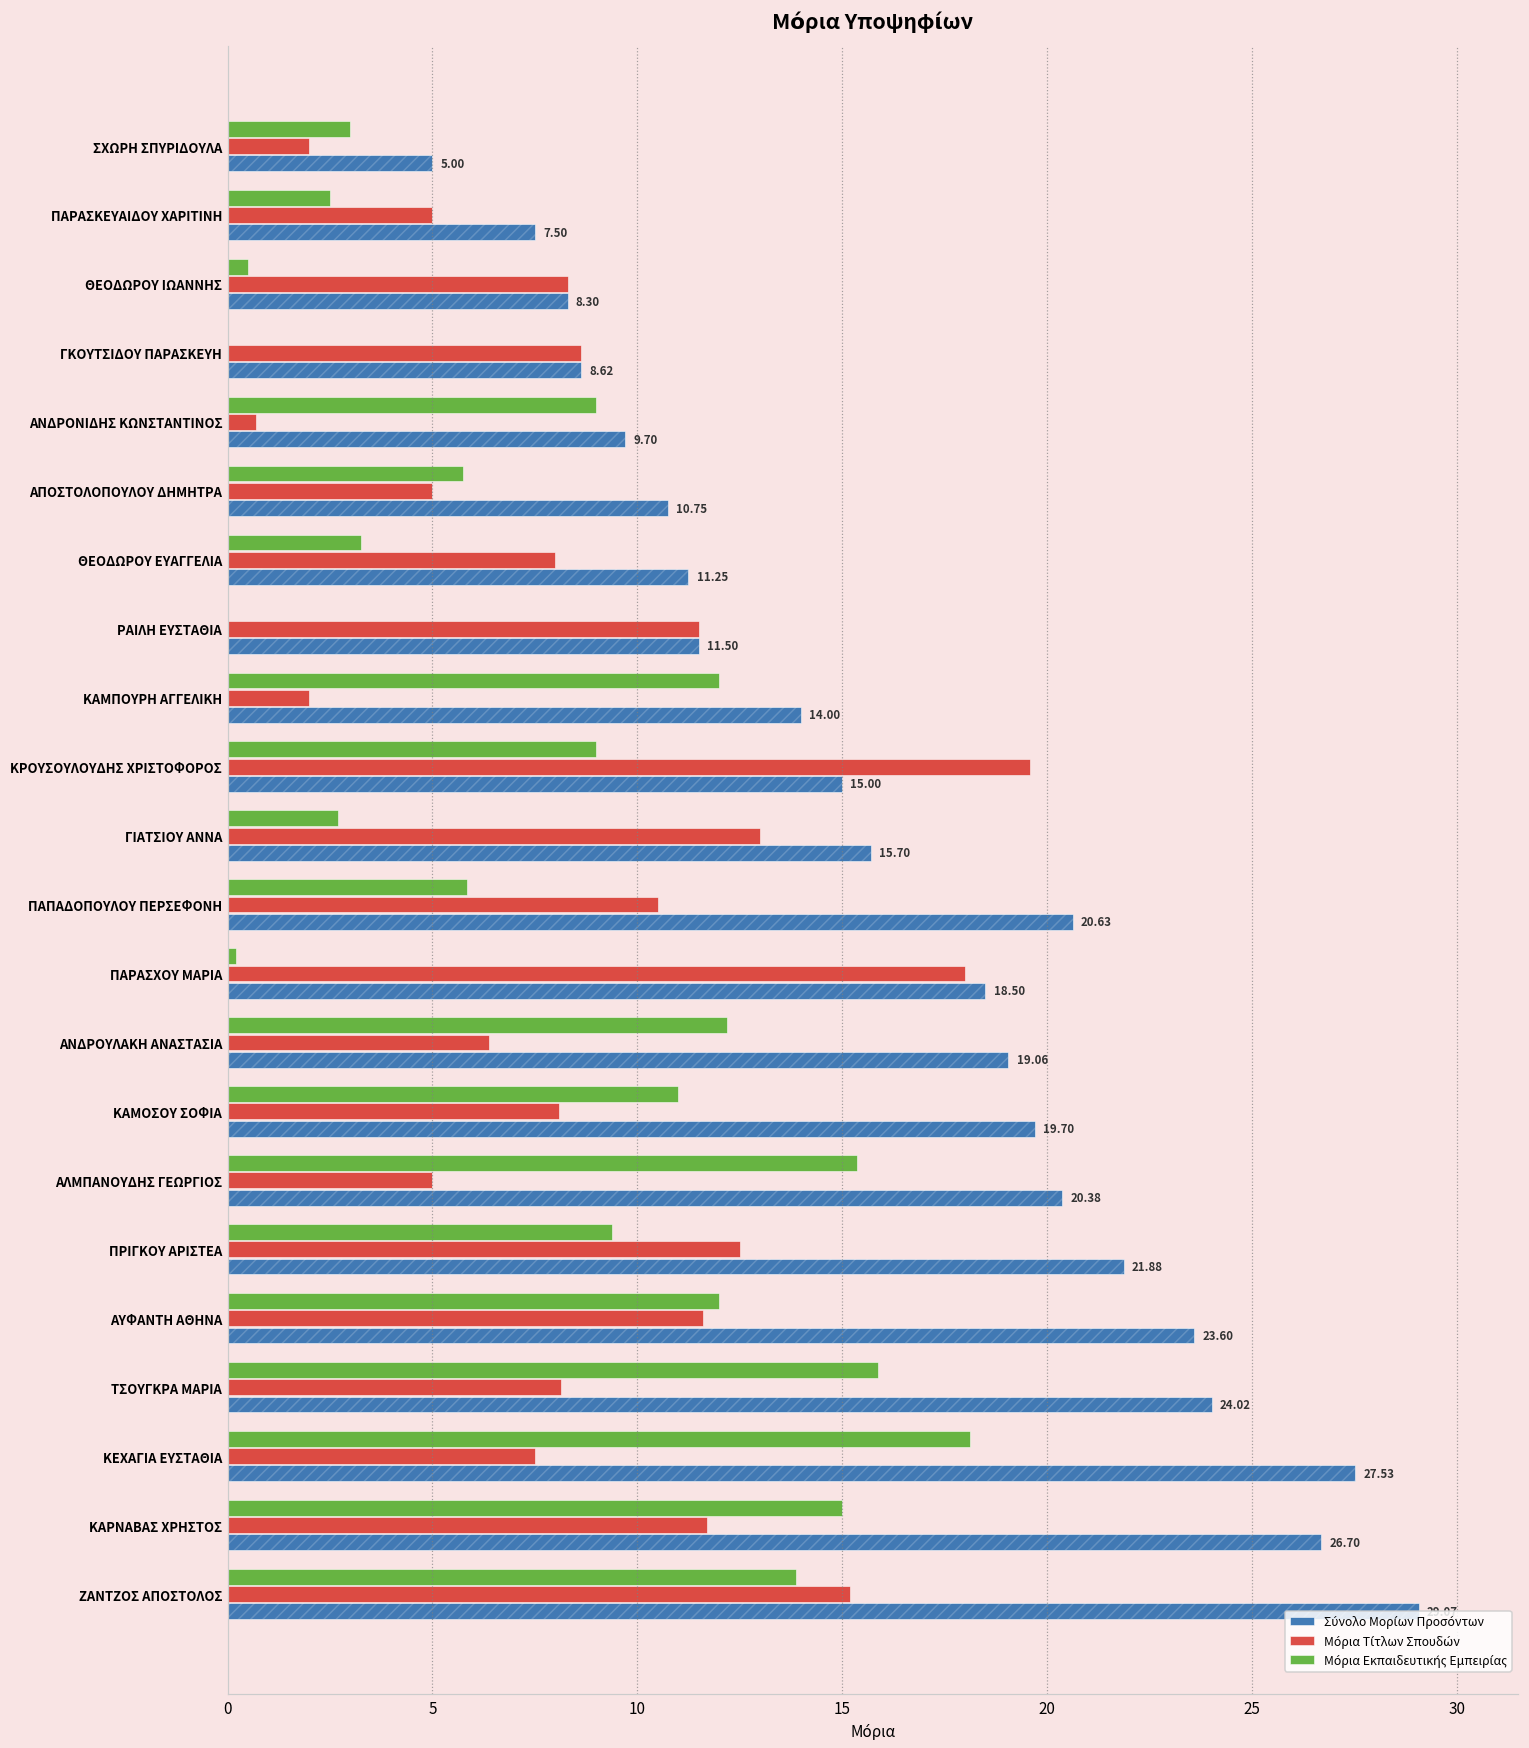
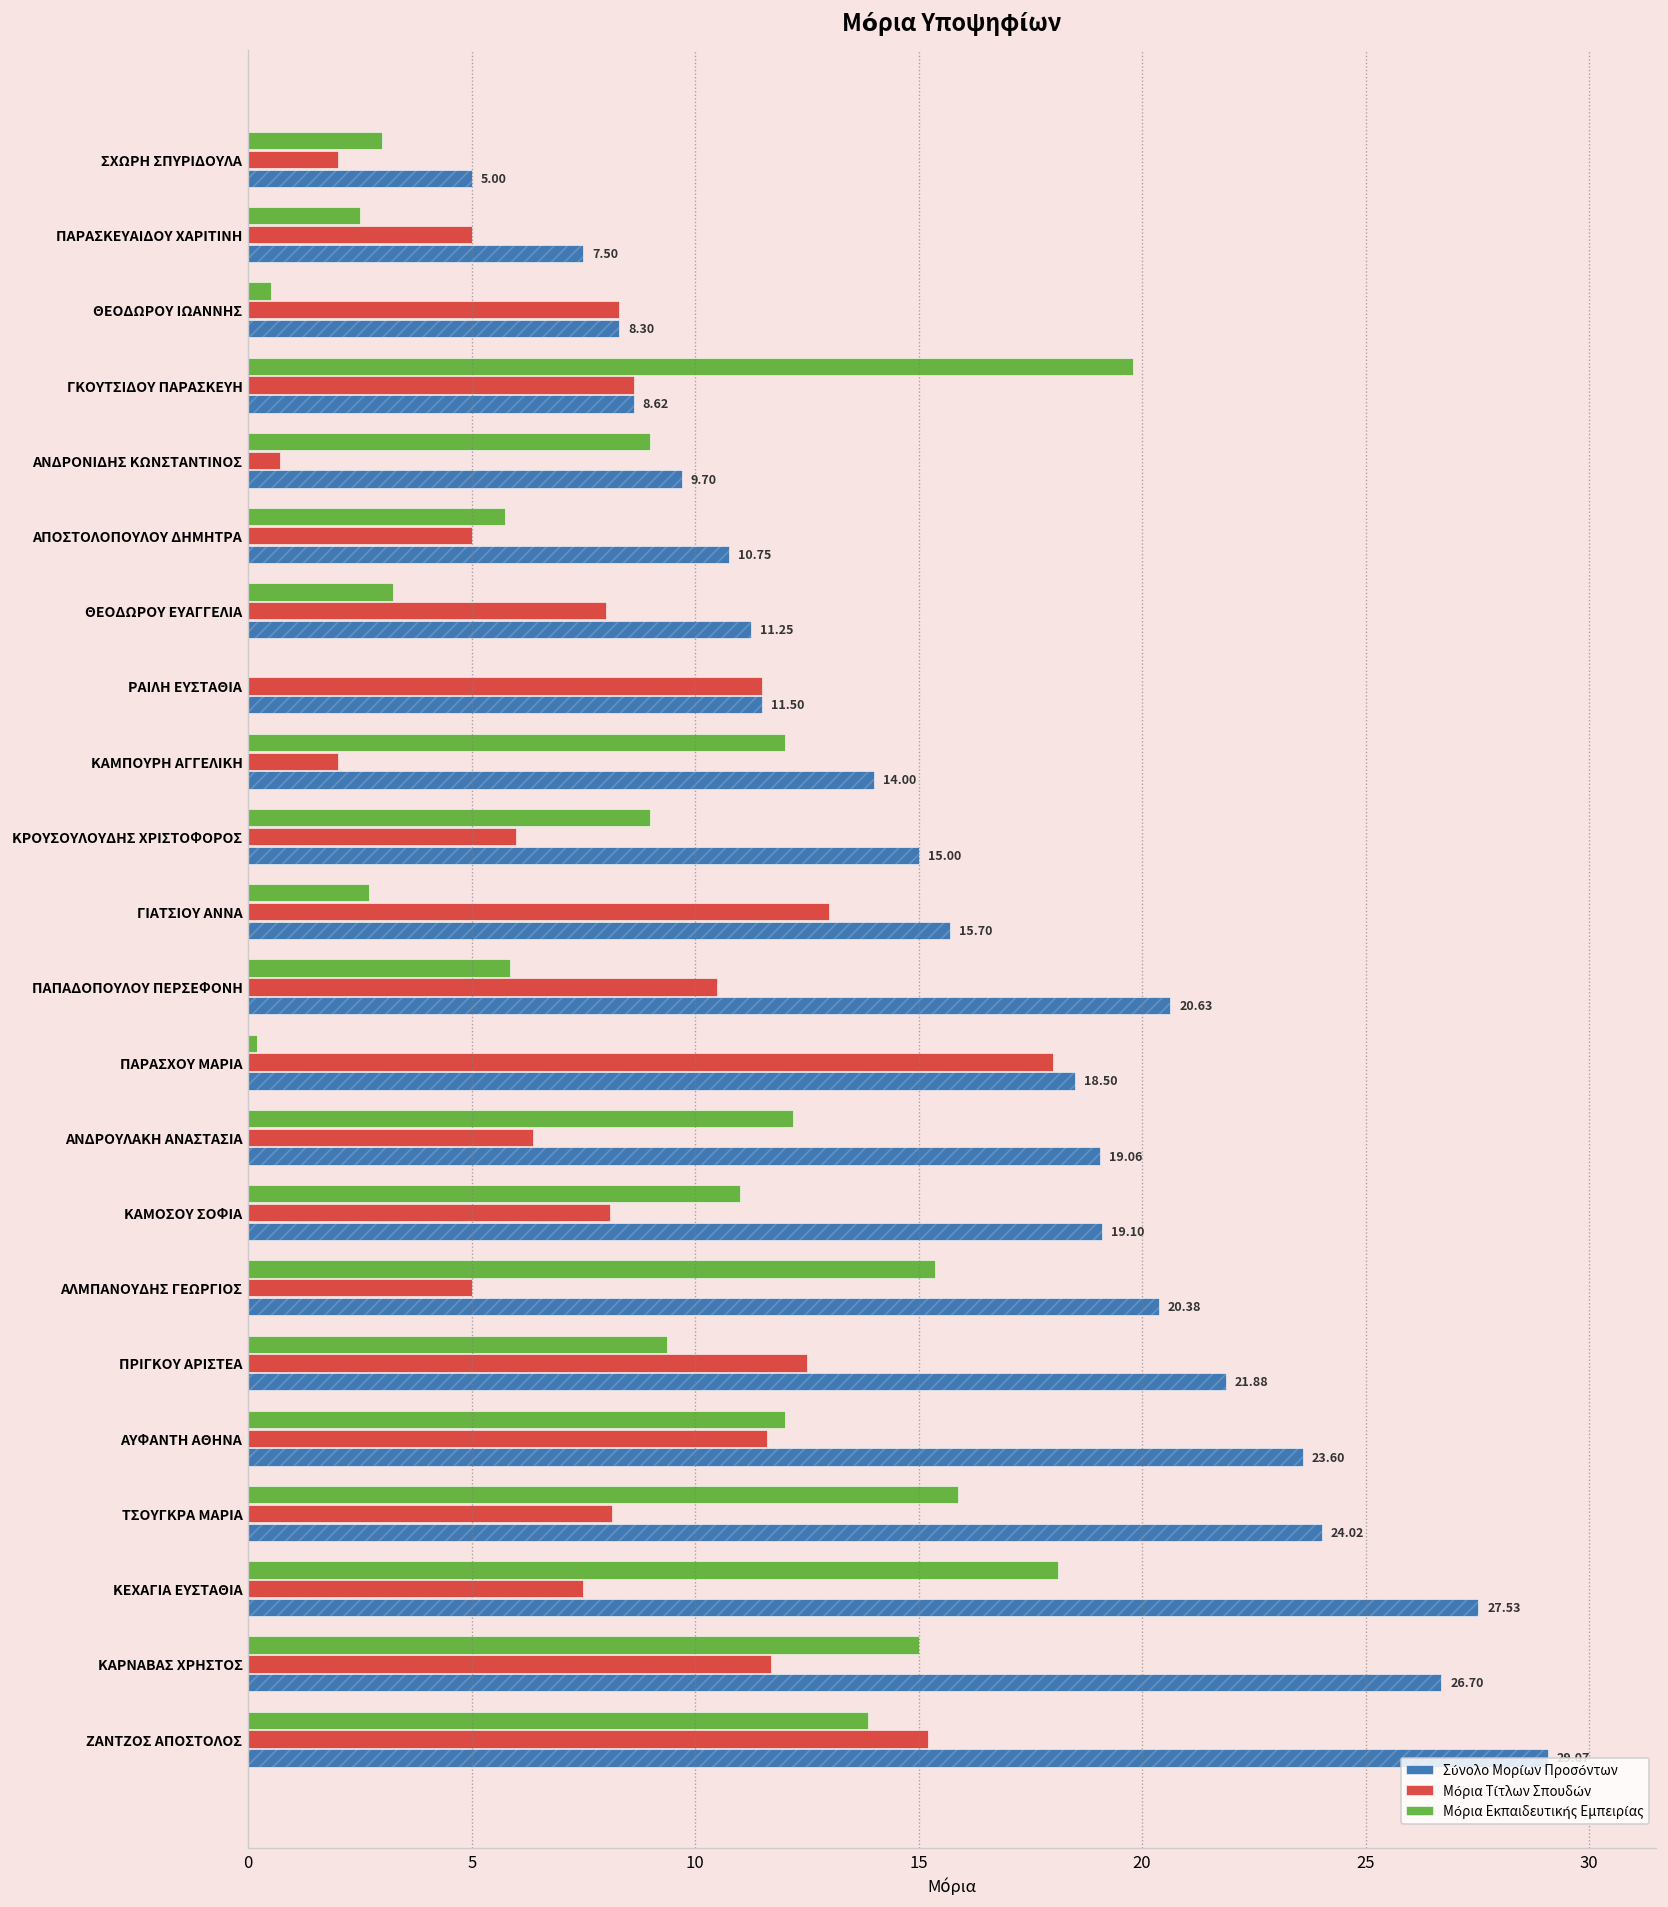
Μόρια Εκπαιδευτικής Εμπειρίας, ΓΚΟΥΤΣΙΔΟΥ ΠΑΡΑΣΚΕΥΗ: 0.0 -> 19.8
Μόρια Τίτλων Σπουδών, ΚΡΟΥΣΟΥΛΟΥΔΗΣ ΧΡΙΣΤΟΦΟΡΟΣ: 19.6 -> 6.0
Σύνολο Μορίων Προσόντων, ΚΑΜΟΣΟΥ ΣΟΦΙΑ: 19.70 -> 19.10
